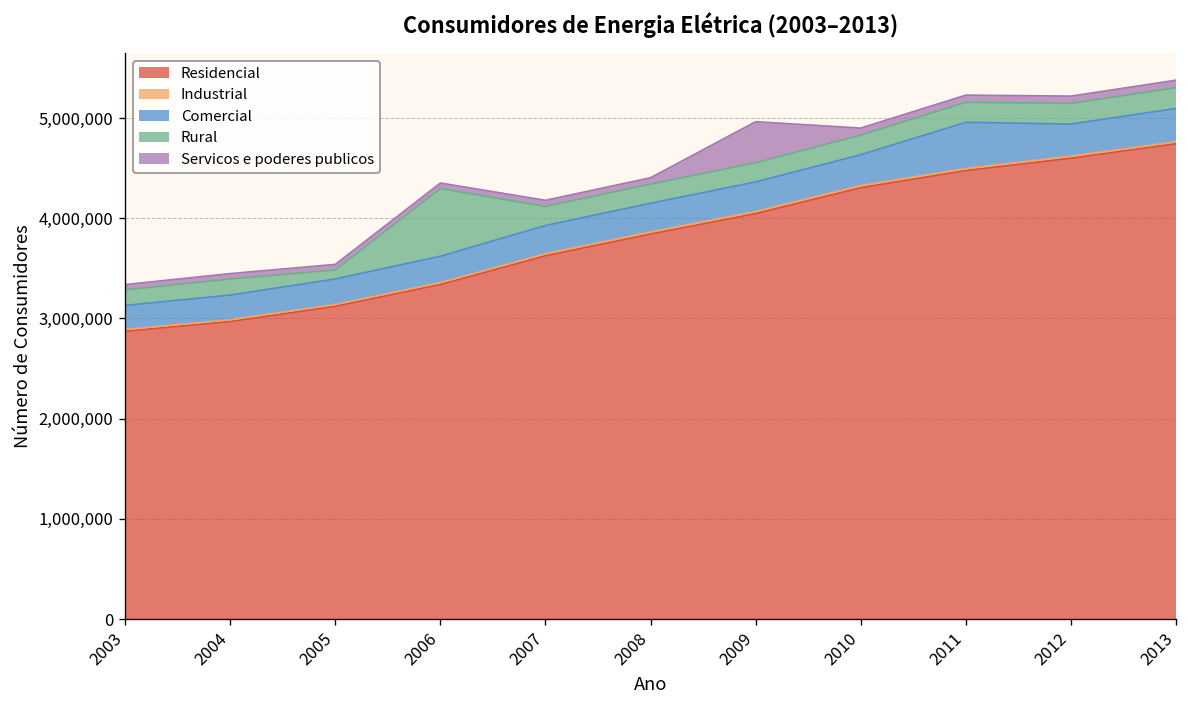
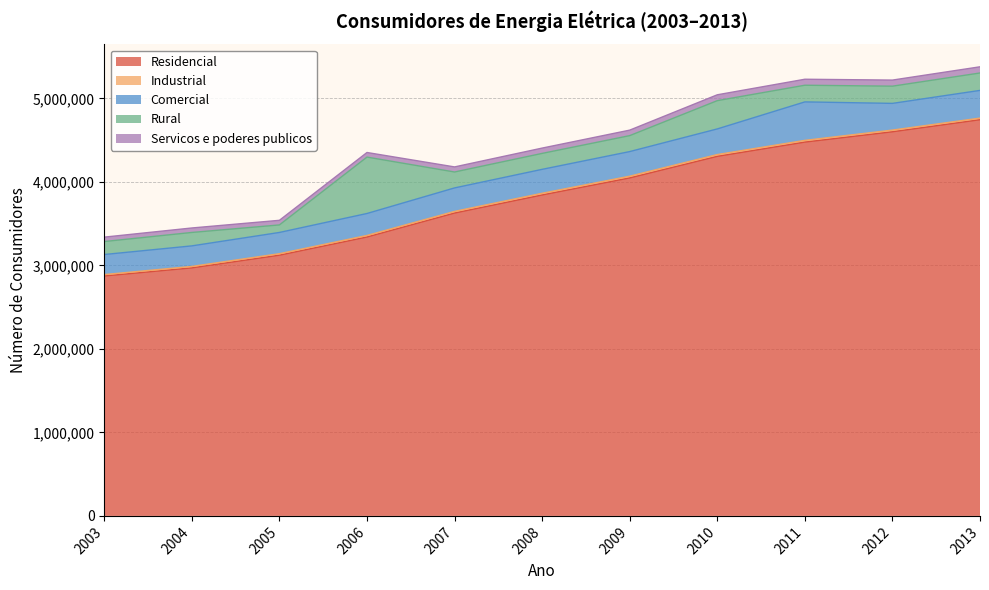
Servicos e poderes publicos, 2009: 400,000 -> 100,000
Rural, 2010: 200,000 -> 300,000
